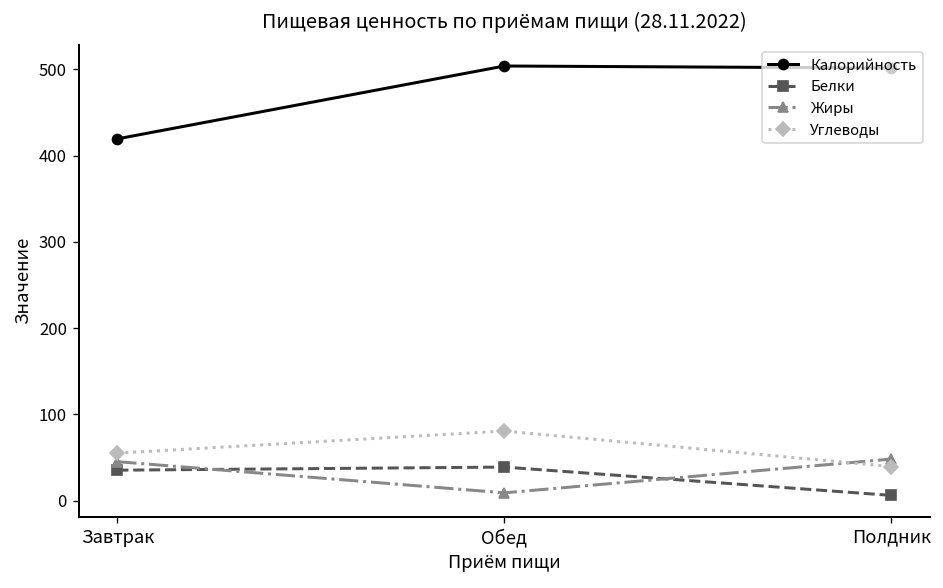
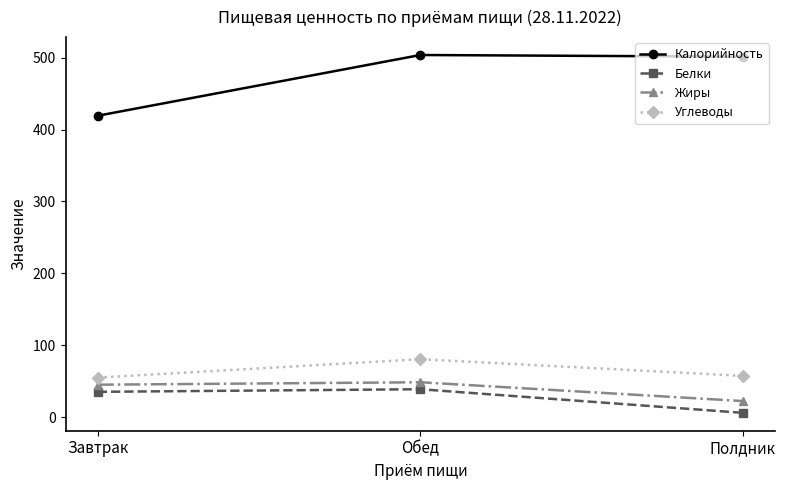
Жиры, Обед: 10 -> 50
Жиры, Полдник: 50 -> 20
Углеводы, Полдник: 40 -> 60
